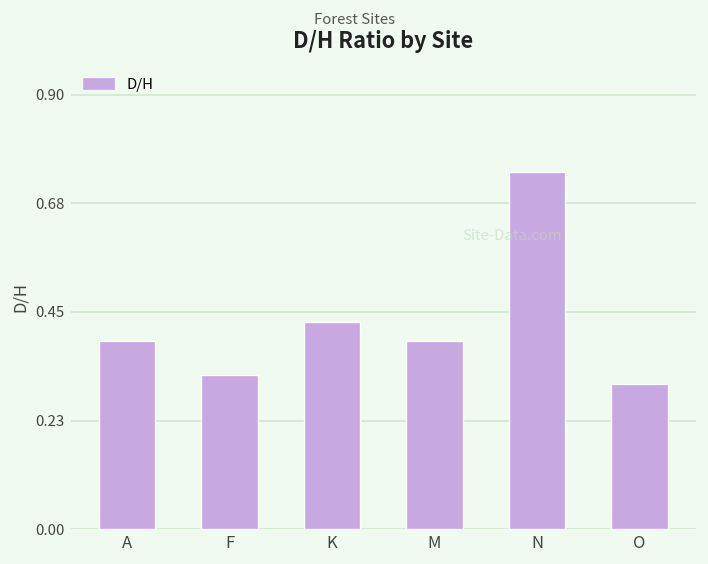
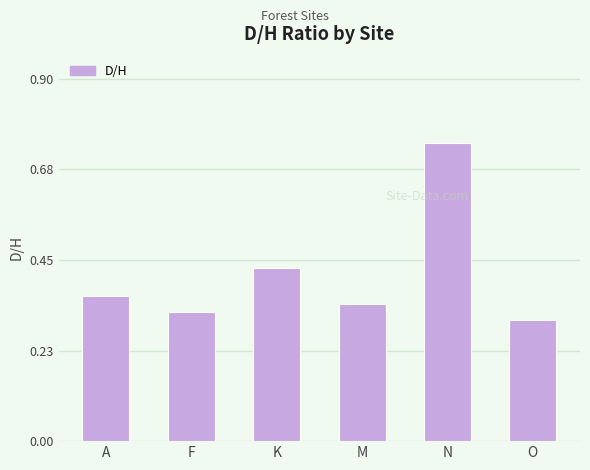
A: 0.39 -> 0.36
M: 0.39 -> 0.34
